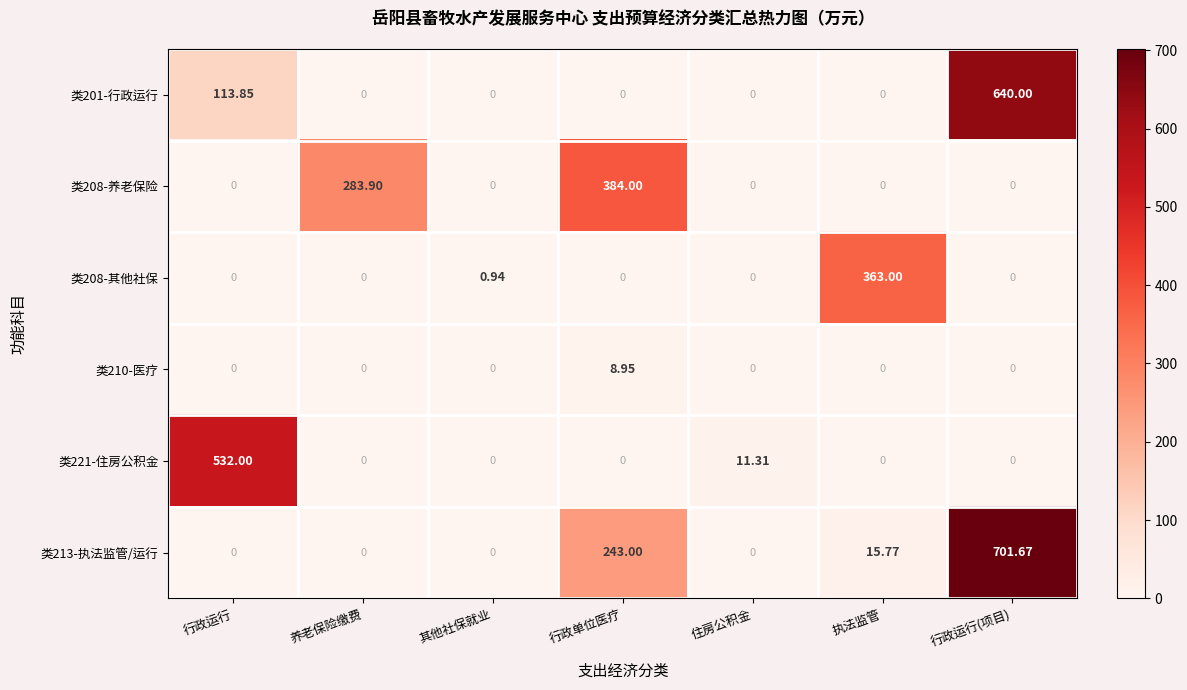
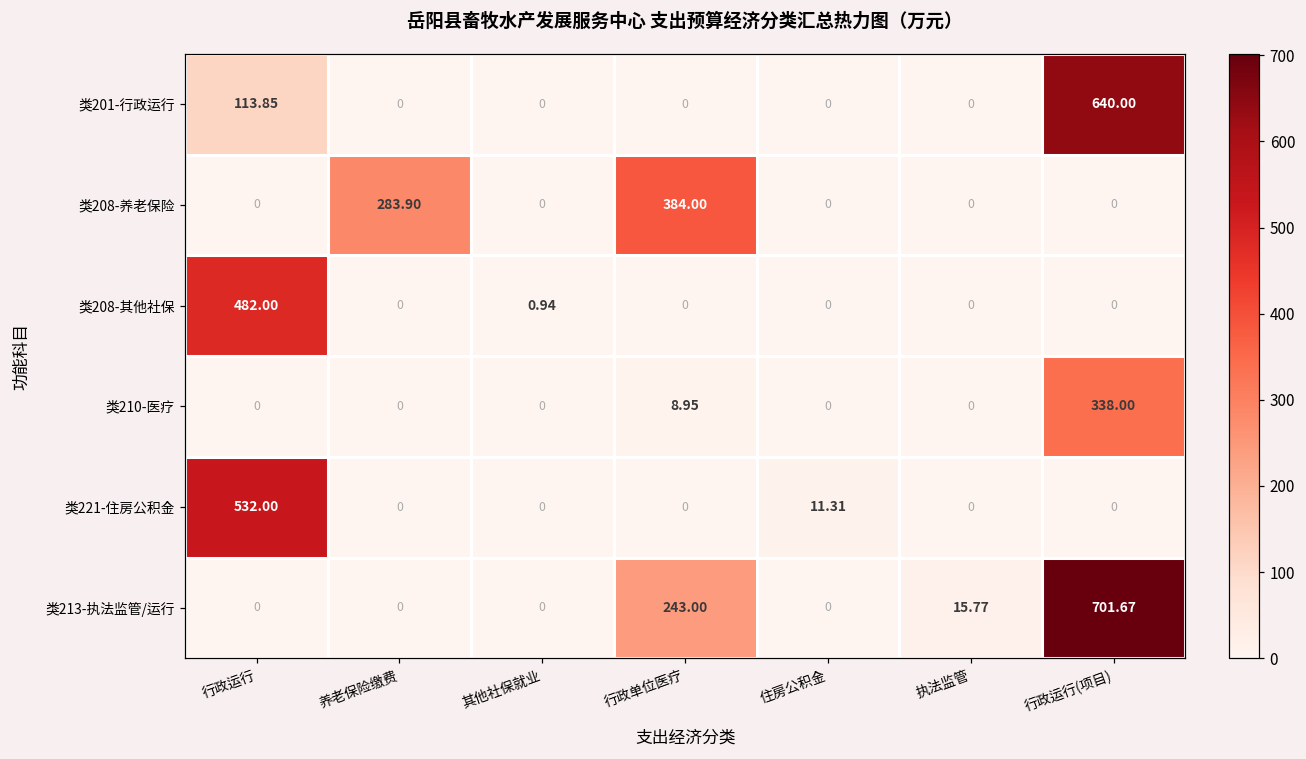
类208-其他社保, 行政运行: 0 -> 482.00
类208-其他社保, 执法监管: 363.00 -> 0
类210-医疗, 行政运行(项目): 0 -> 338.00
